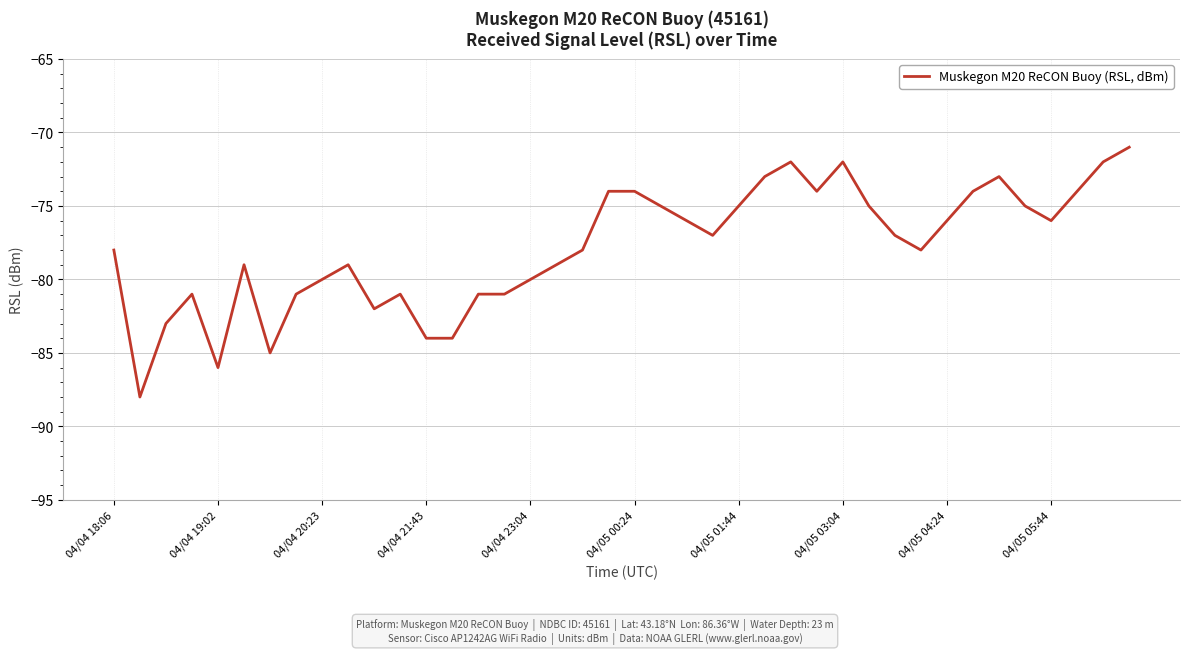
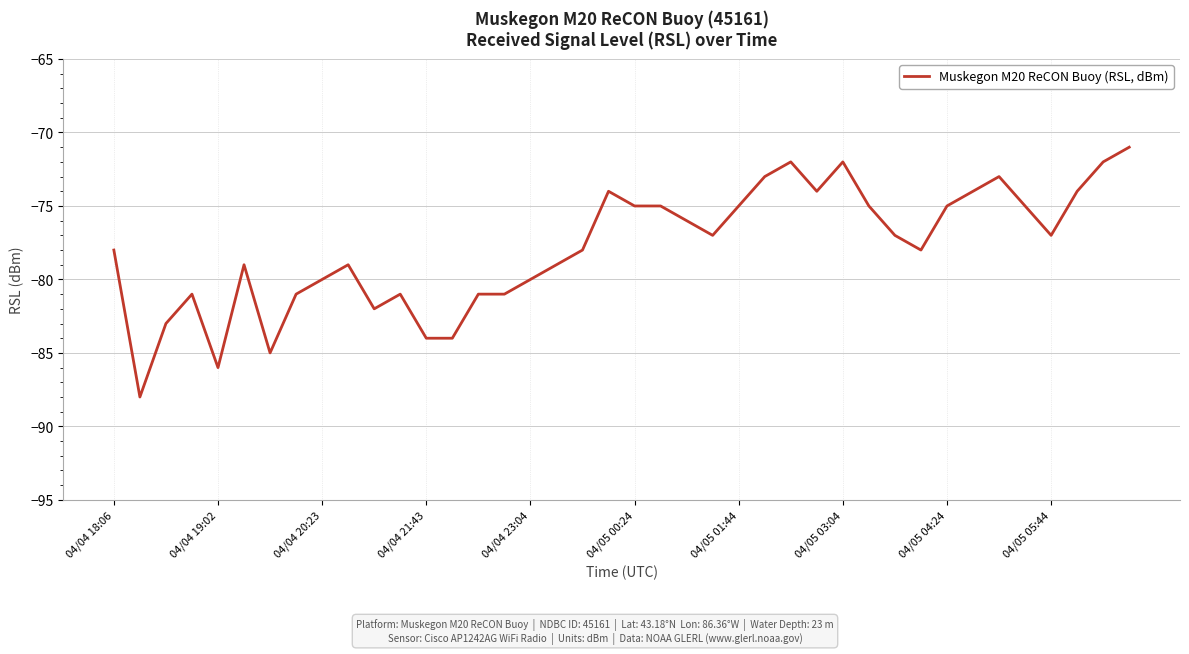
04/05 00:24: -74 -> -75
04/05 04:24: -76 -> -75
04/05 05:44: -76 -> -77
